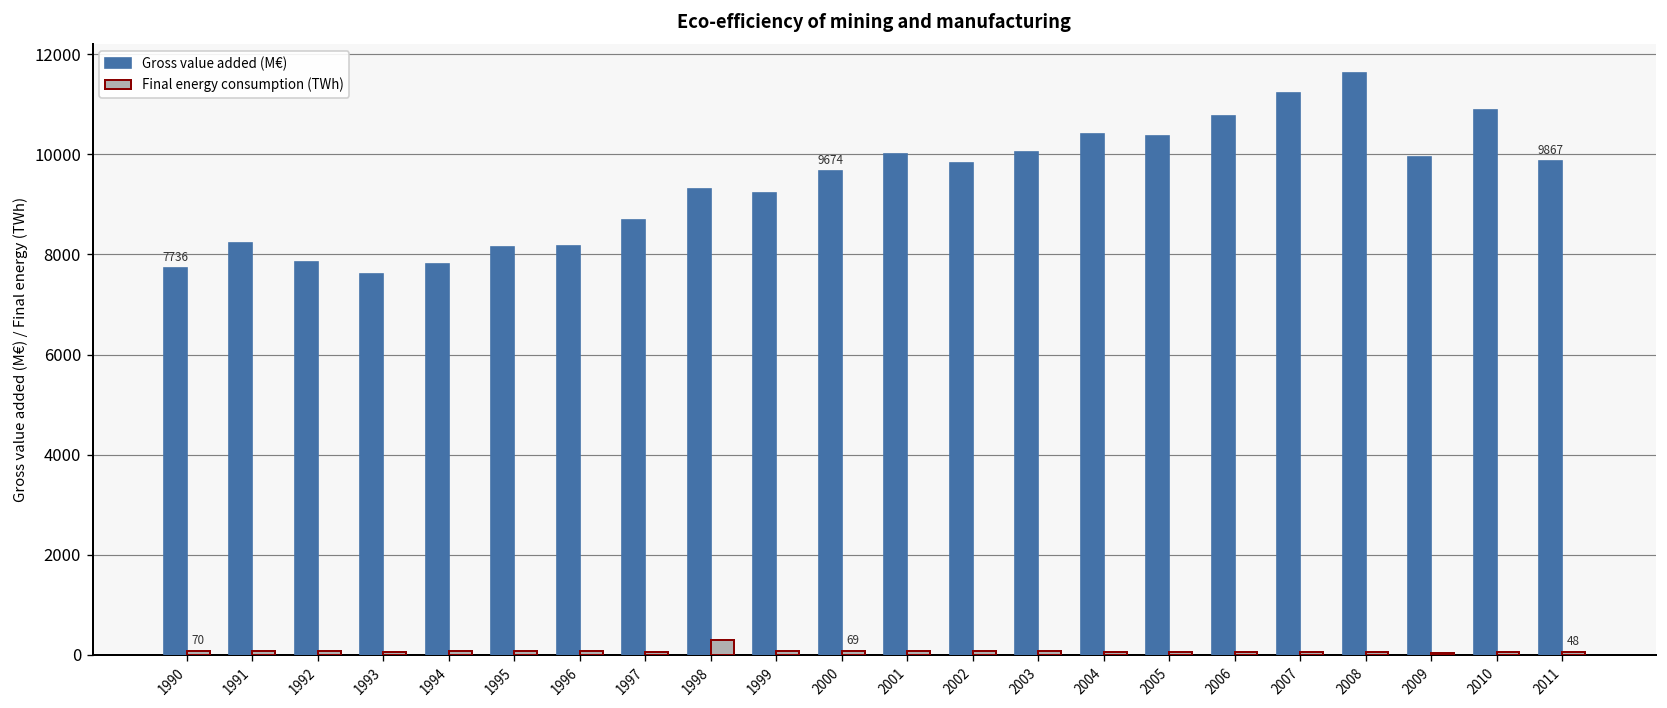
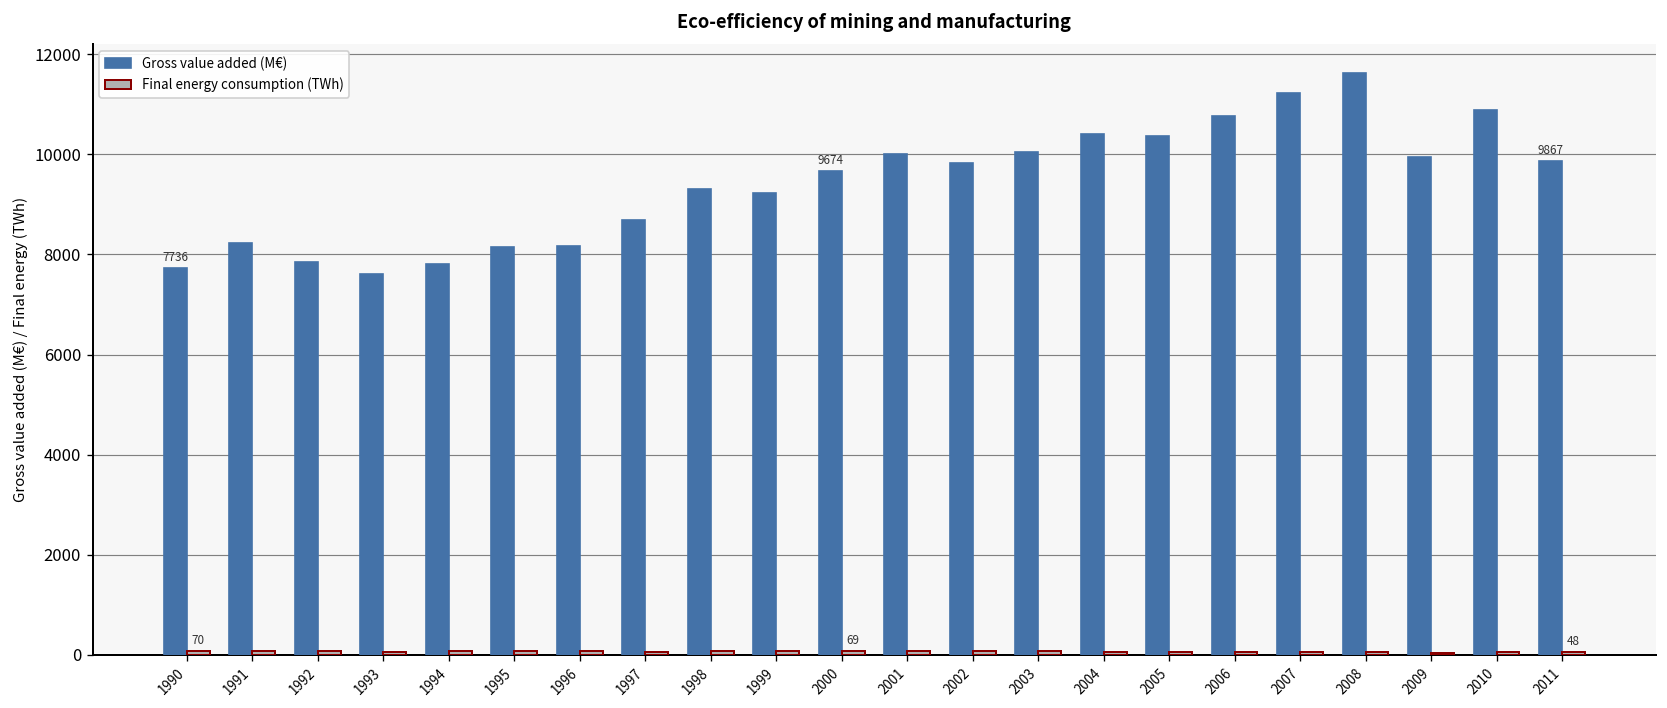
Final energy consumption (TWh), 1998: 300 -> 100
